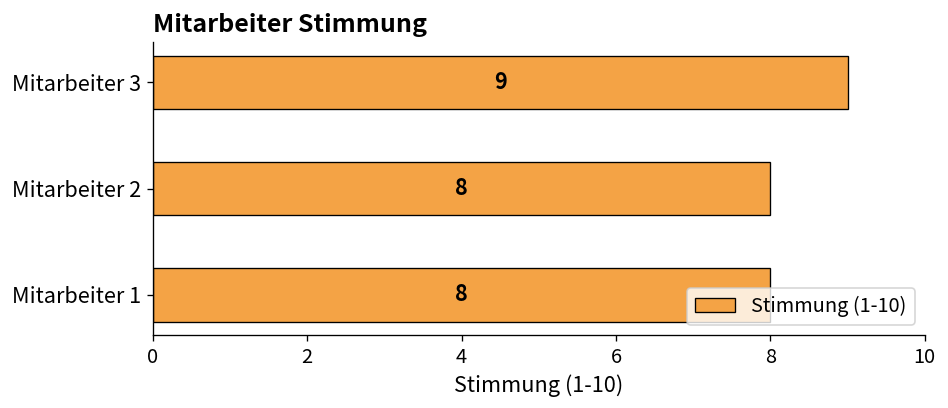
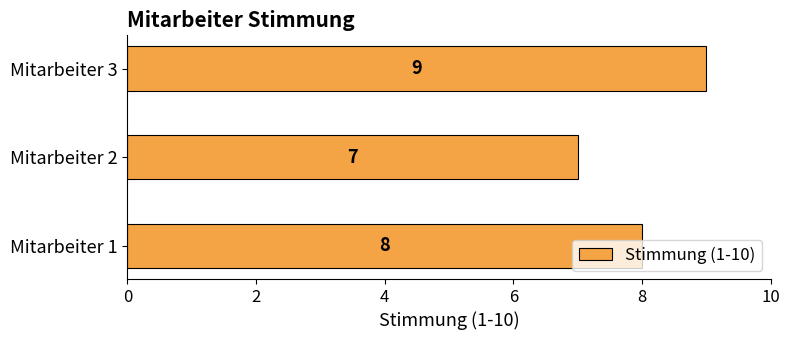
Mitarbeiter 2: 8 -> 7
